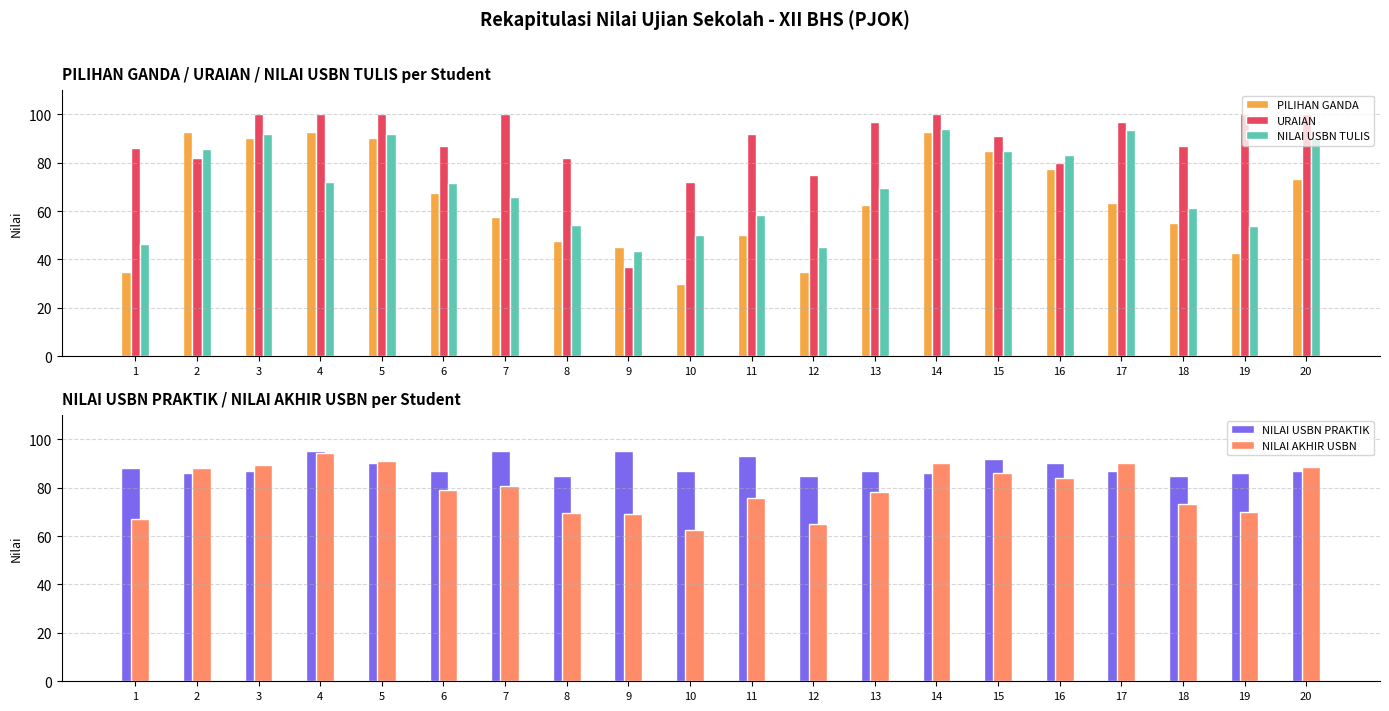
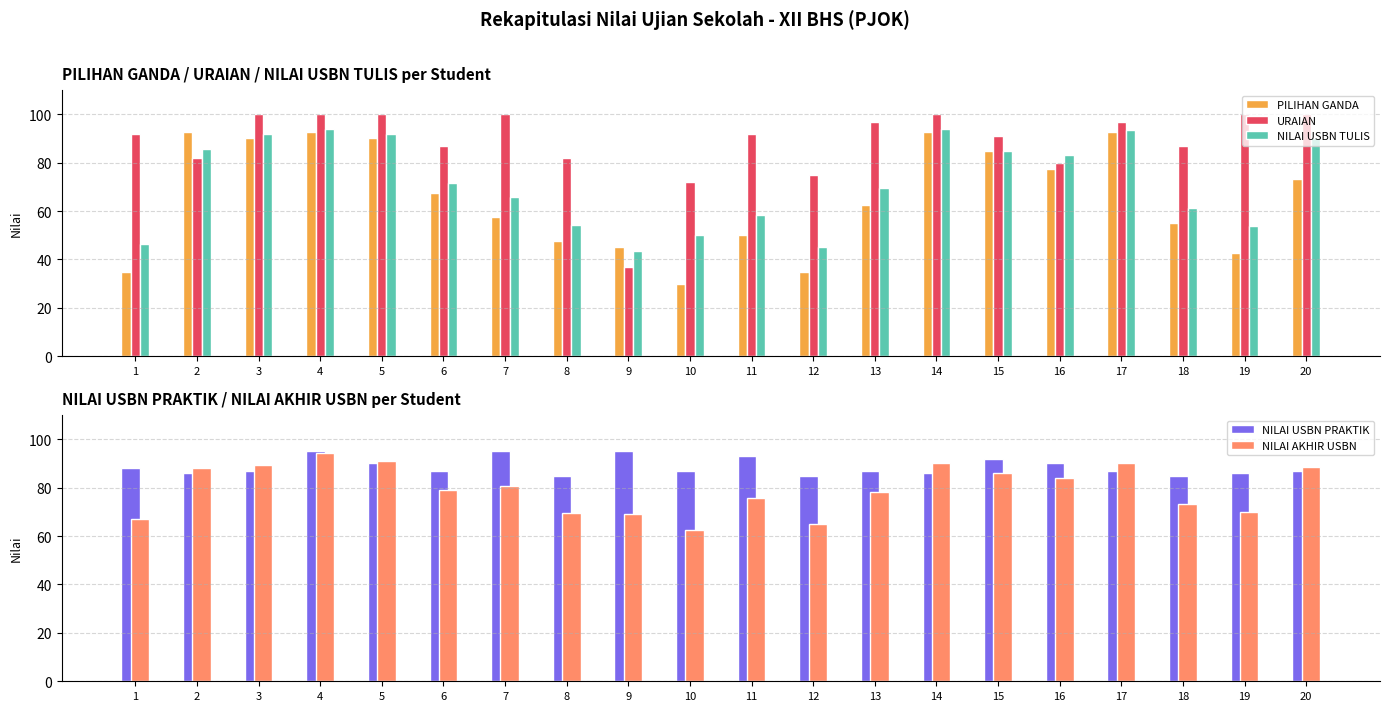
PILIHAN GANDA / URAIAN / NILAI USBN TULIS per Student, URAIAN, 1: 86 -> 92
PILIHAN GANDA / URAIAN / NILAI USBN TULIS per Student, NILAI USBN TULIS, 4: 72 -> 94
PILIHAN GANDA / URAIAN / NILAI USBN TULIS per Student, PILIHAN GANDA, 17: 63 -> 93
